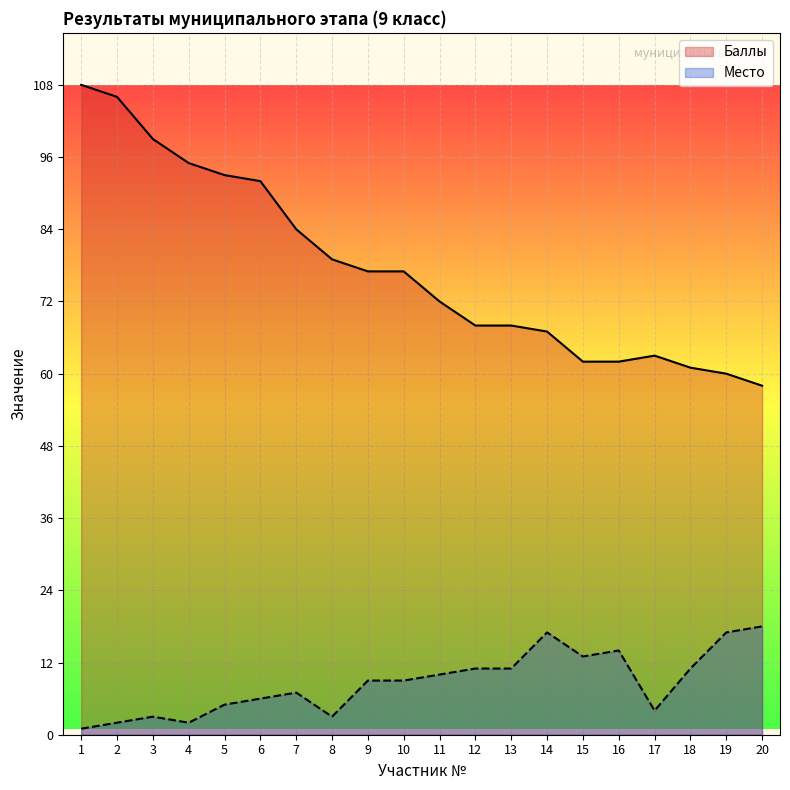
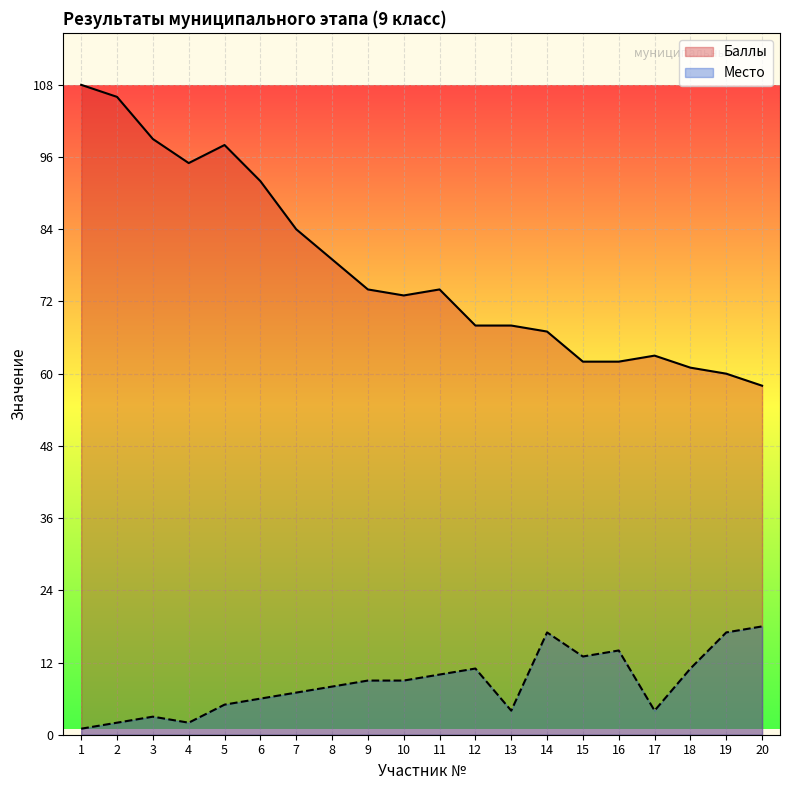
Баллы, 5: 93 -> 98
Место, 8: 3 -> 8
Баллы, 9: 77 -> 74
Баллы, 10: 77 -> 73
Баллы, 11: 72 -> 74
Место, 13: 11 -> 4
